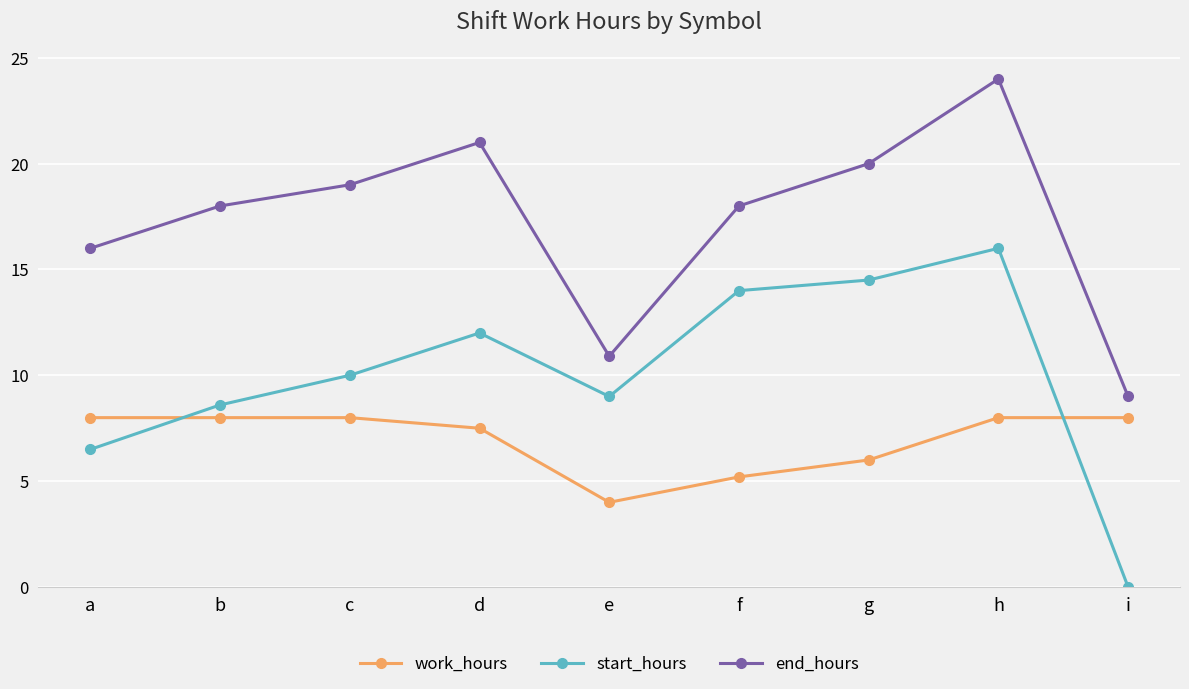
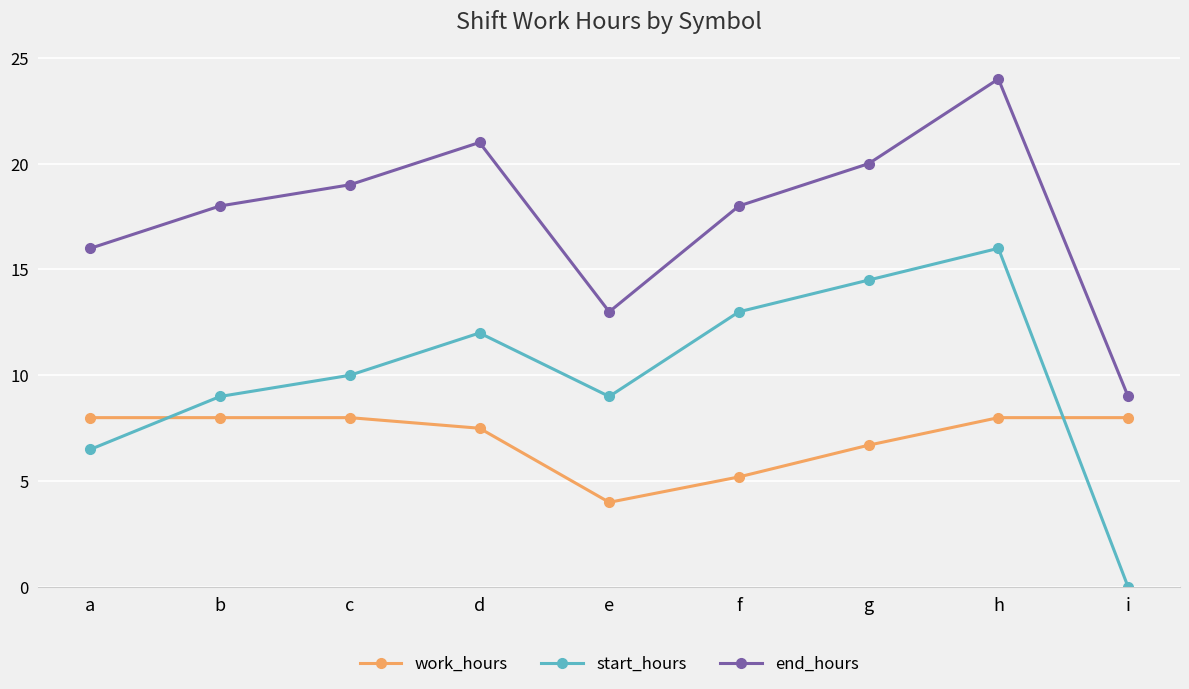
start_hours, b: 8.6 -> 9.0
end_hours, e: 10.9 -> 13.0
start_hours, f: 14 -> 13
work_hours, g: 6.0 -> 6.7
